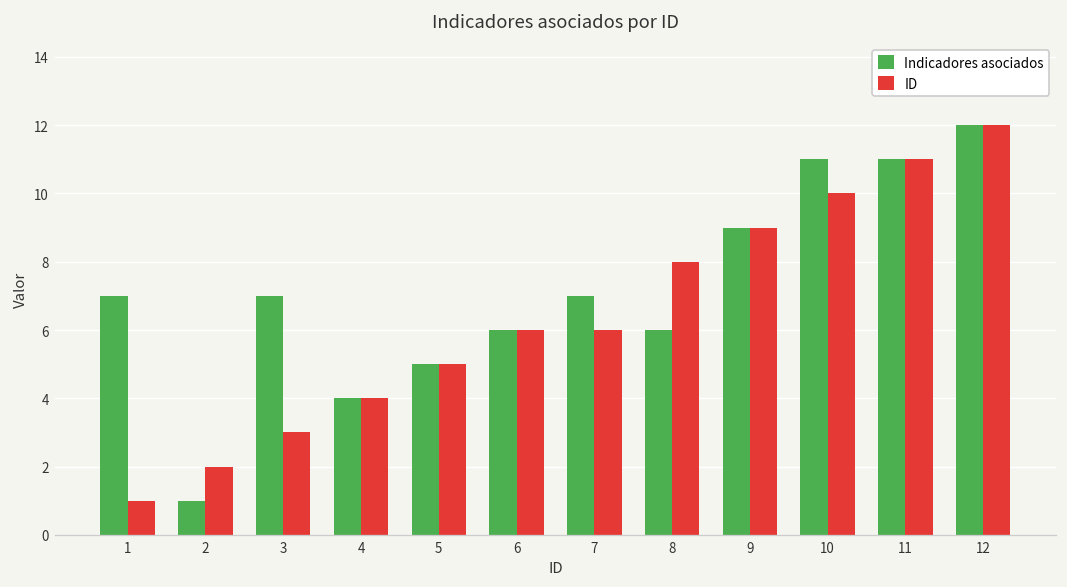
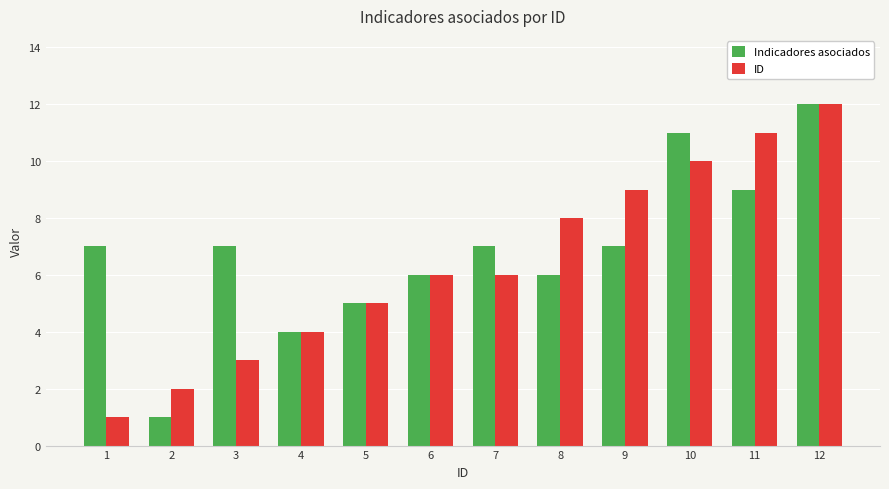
Indicadores asociados, 9: 9 -> 7
Indicadores asociados, 11: 11 -> 9
